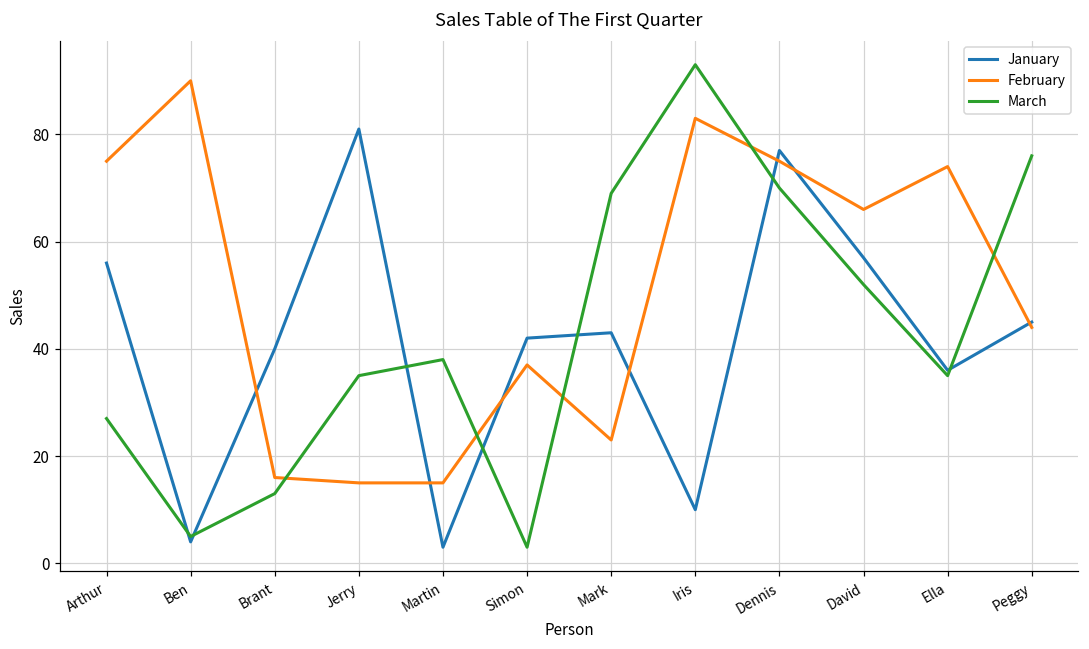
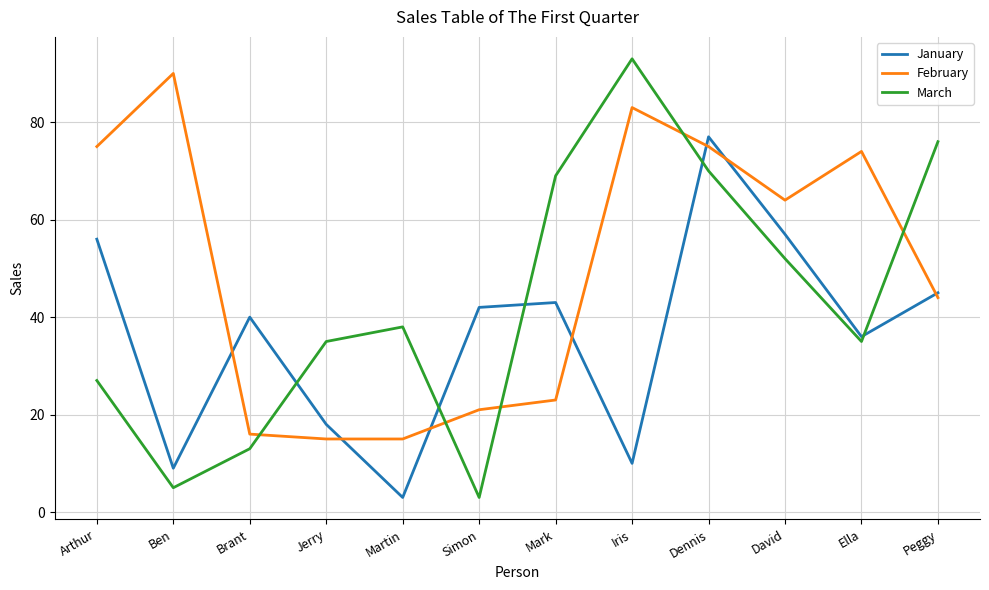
January, Ben: 4 -> 9
January, Jerry: 81 -> 18
February, Simon: 37 -> 21
February, David: 66 -> 64
